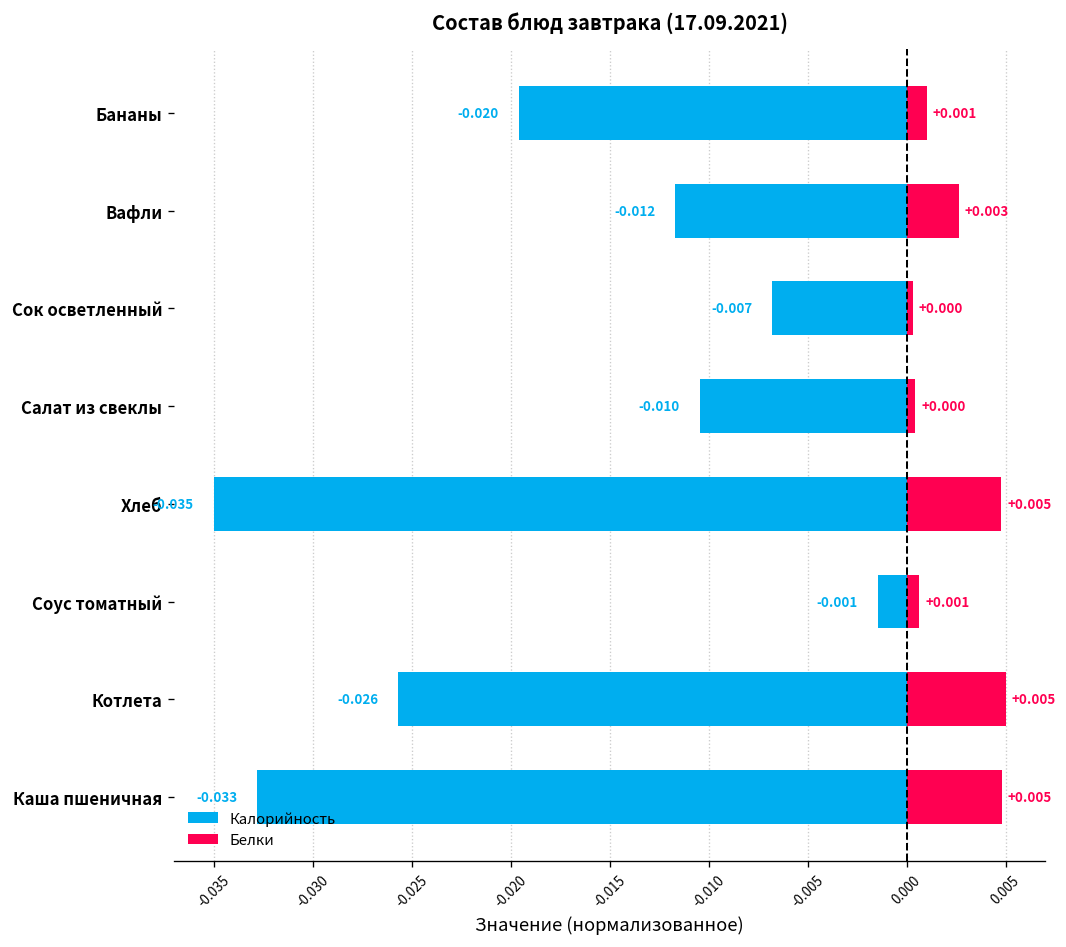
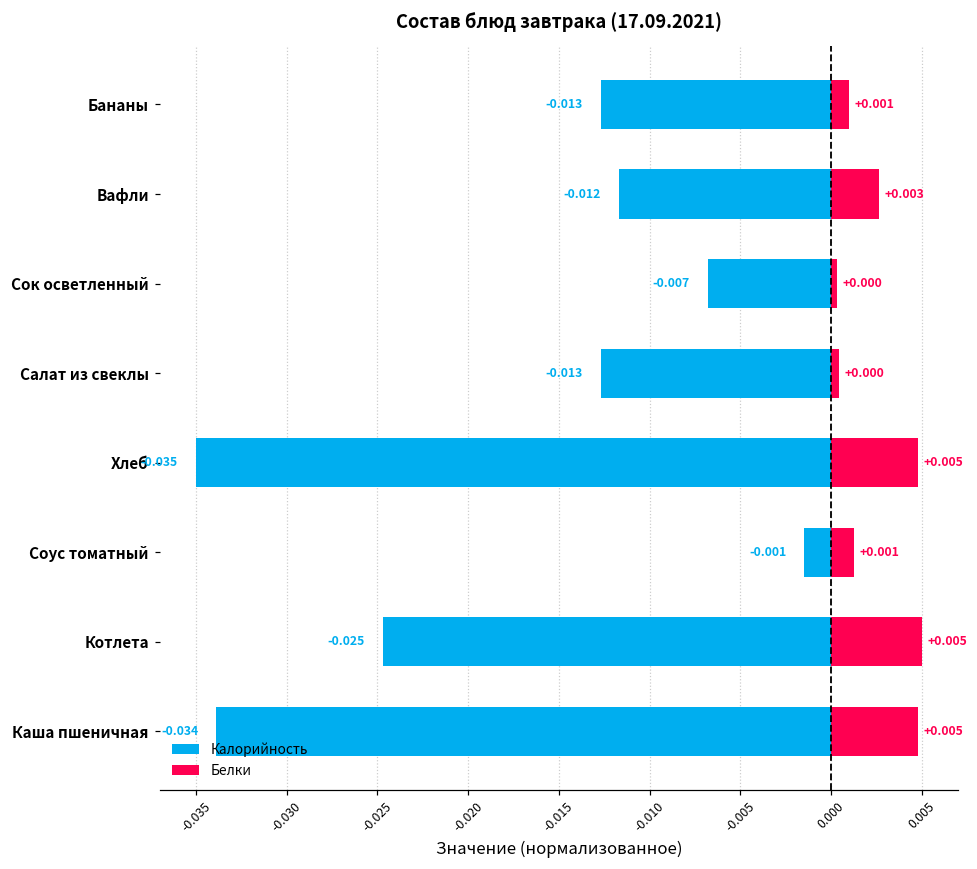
Калорийность, Бананы: -0.020 -> -0.013
Калорийность, Салат из свеклы: -0.010 -> -0.013
Белки, Соус томатный: 0.0006 -> 0.0013
Калорийность, Котлета: -0.026 -> -0.025
Калорийность, Каша пшеничная: -0.033 -> -0.034
